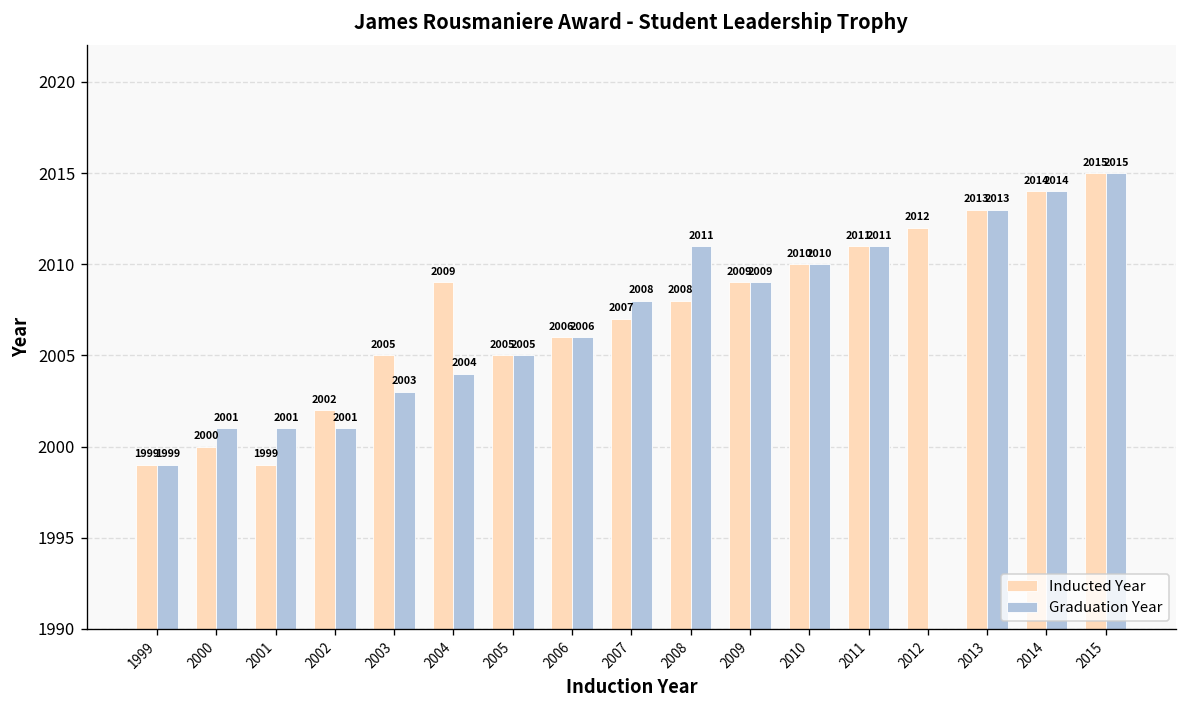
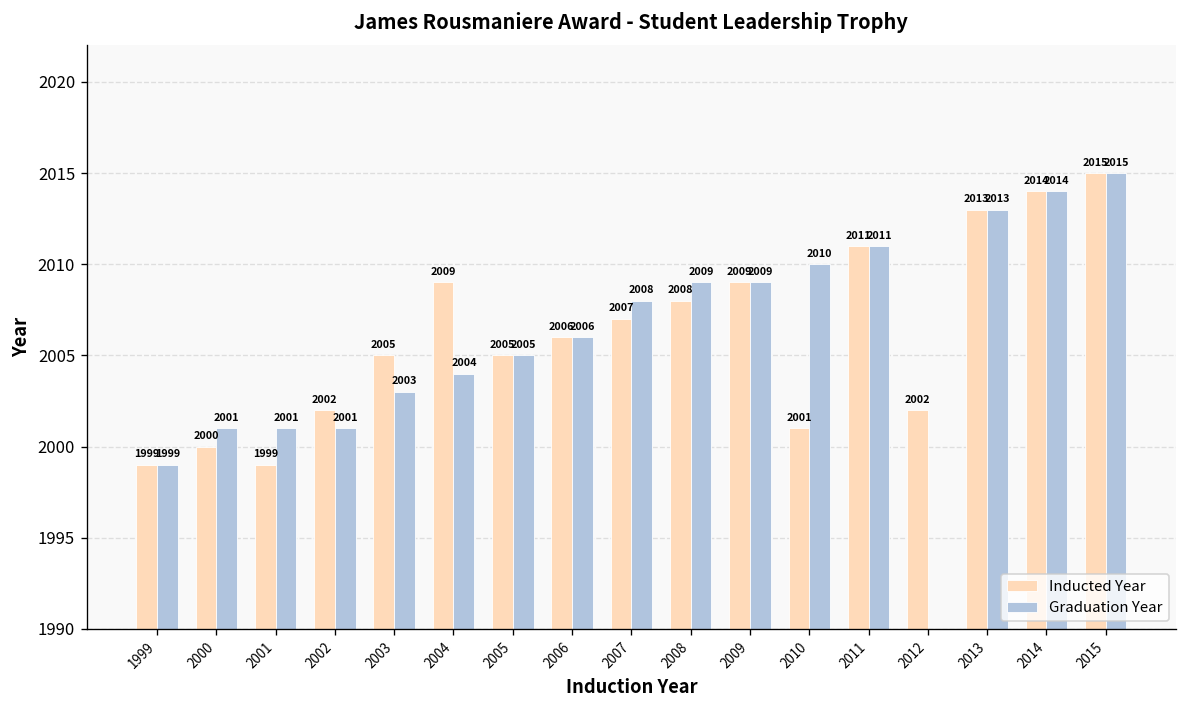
Graduation Year, 2008: 2011 -> 2009
Inducted Year, 2010: 2010 -> 2001
Inducted Year, 2012: 2012 -> 2002
